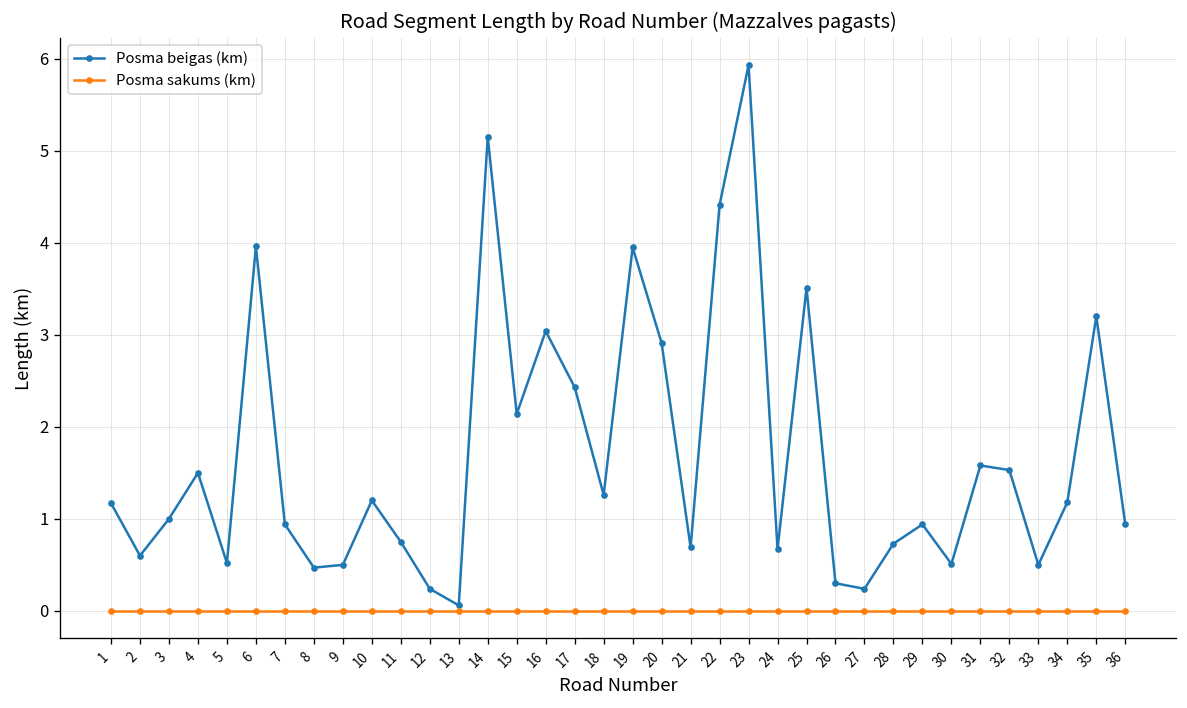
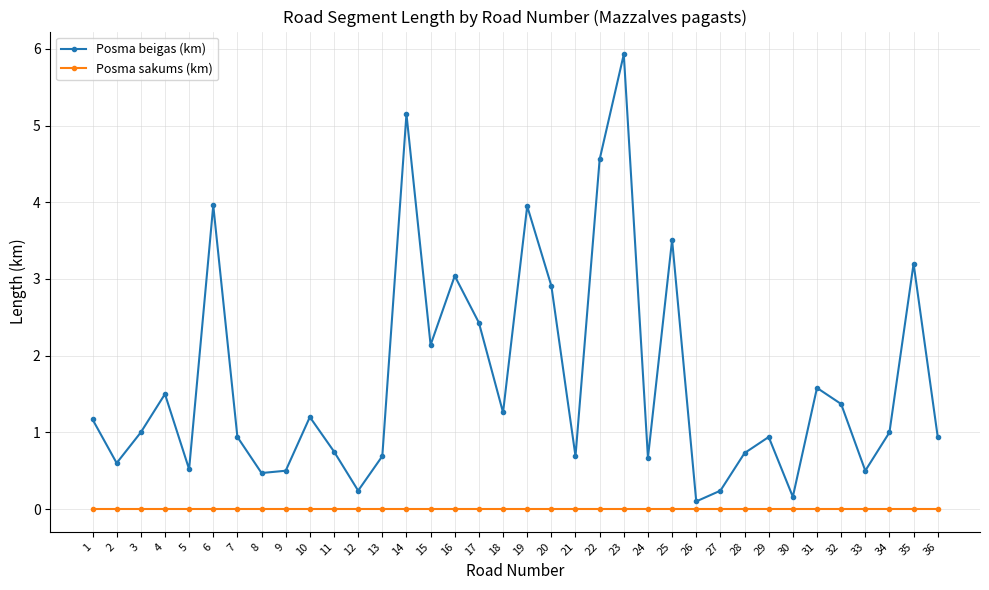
Posma beigas (km), 13: 0.1 -> 0.7
Posma beigas (km), 22: 4.4 -> 4.6
Posma beigas (km), 26: 0.3 -> 0.1
Posma beigas (km), 30: 0.5 -> 0.2
Posma beigas (km), 32: 1.5 -> 1.4
Posma beigas (km), 34: 1.2 -> 1.0
